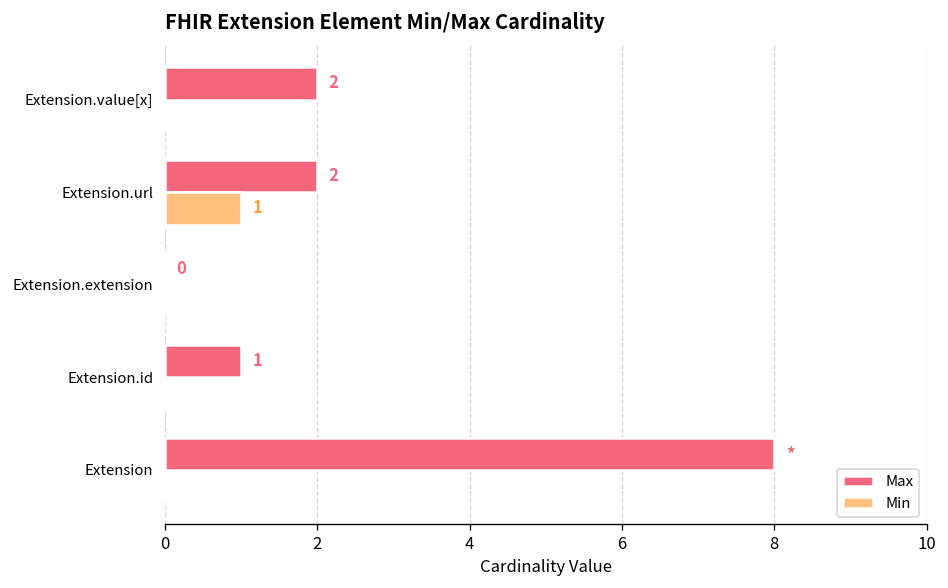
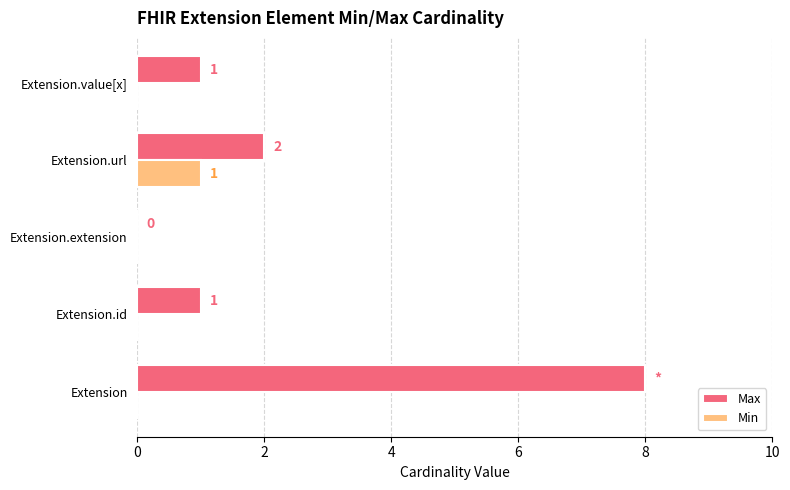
Max, Extension.value[x]: 2 -> 1
